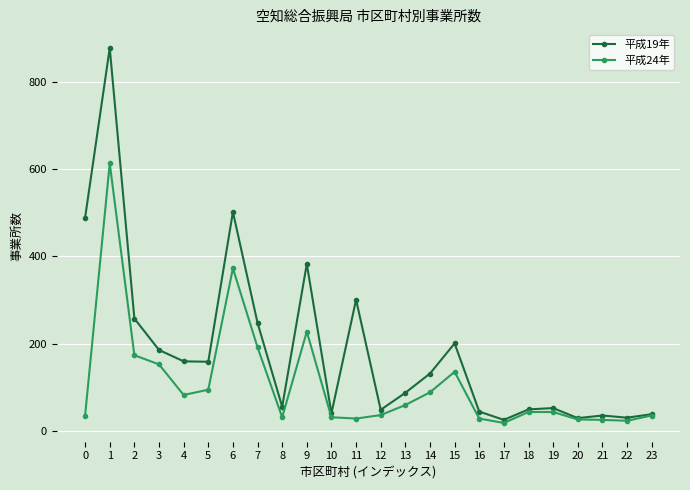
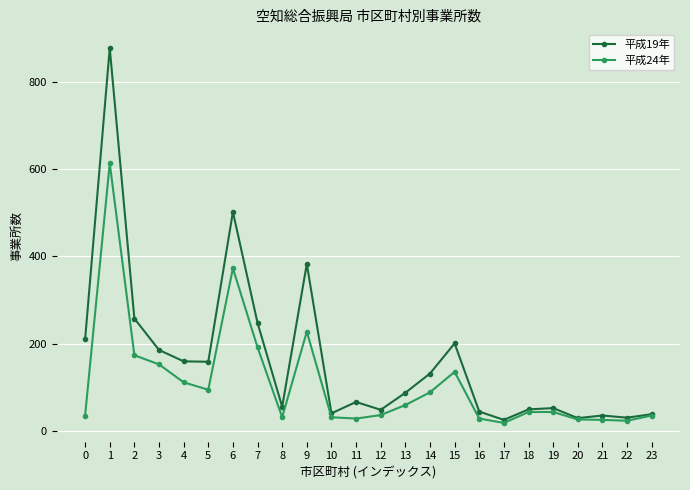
平成19年, 0: 490 -> 210
平成24年, 4: 80 -> 110
平成19年, 11: 300 -> 70
